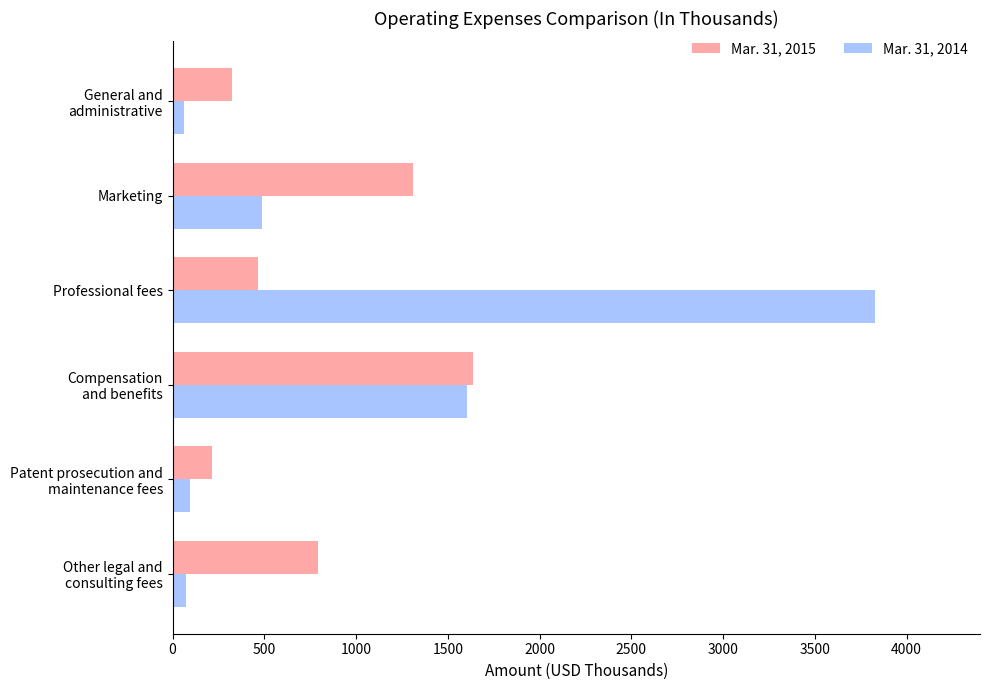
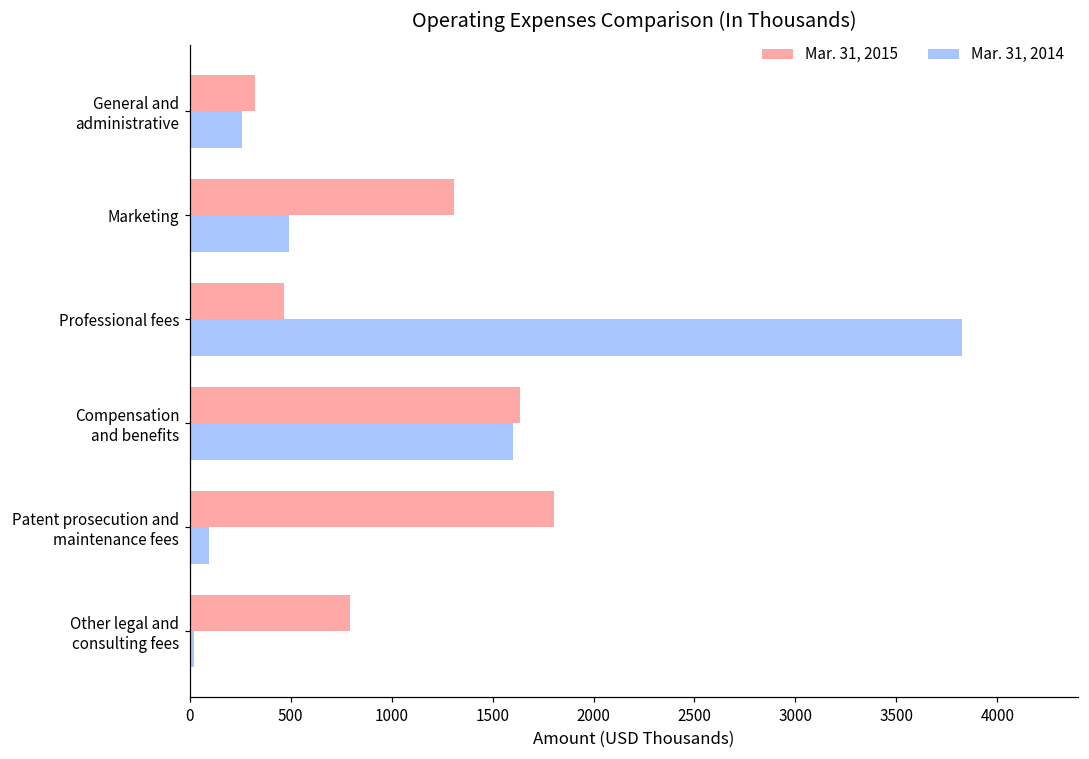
Mar. 31, 2014, General and administrative: 60 -> 260
Mar. 31, 2015, Patent prosecution and maintenance fees: 220 -> 1810
Mar. 31, 2014, Other legal and consulting fees: 70 -> 20
